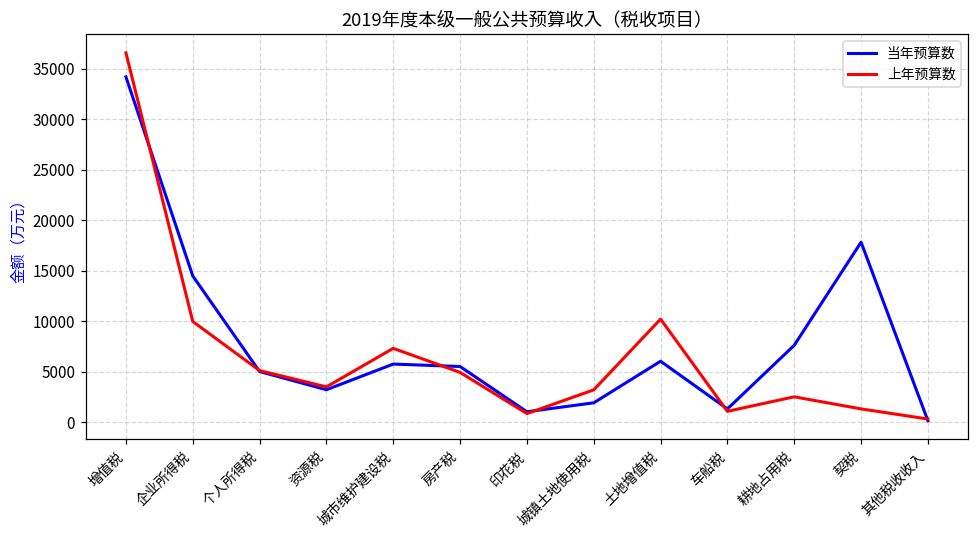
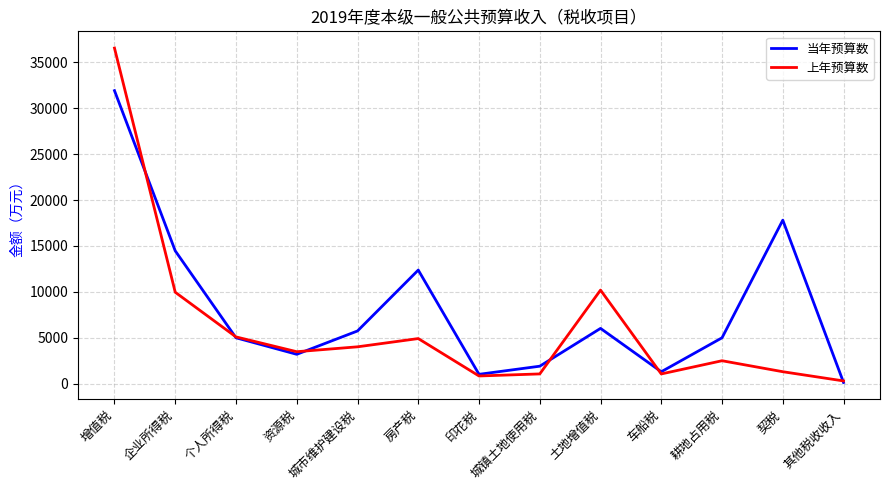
当年预算数, 增值税: 34000 -> 32000
上年预算数, 城市维护建设税: 7000 -> 4000
当年预算数, 房产税: 6000 -> 12000
上年预算数, 城镇土地使用税: 3000 -> 1000
当年预算数, 耕地占用税: 8000 -> 5000
